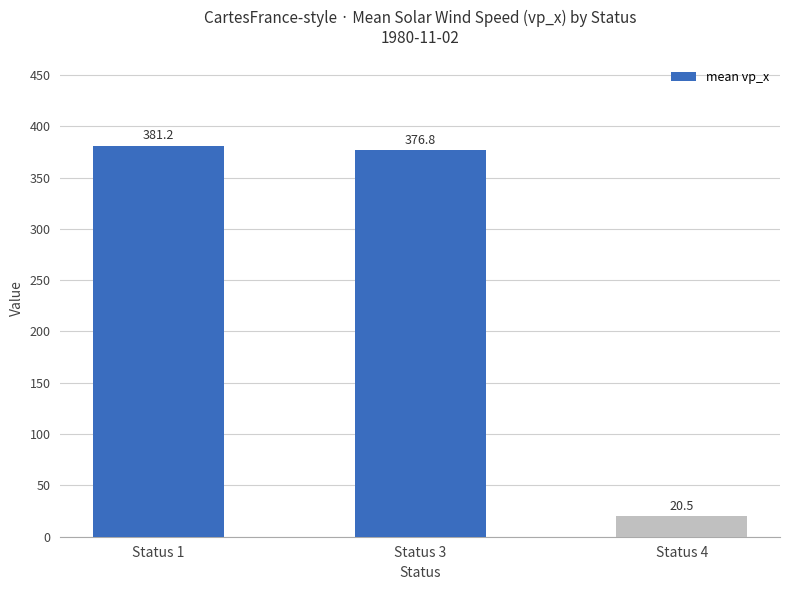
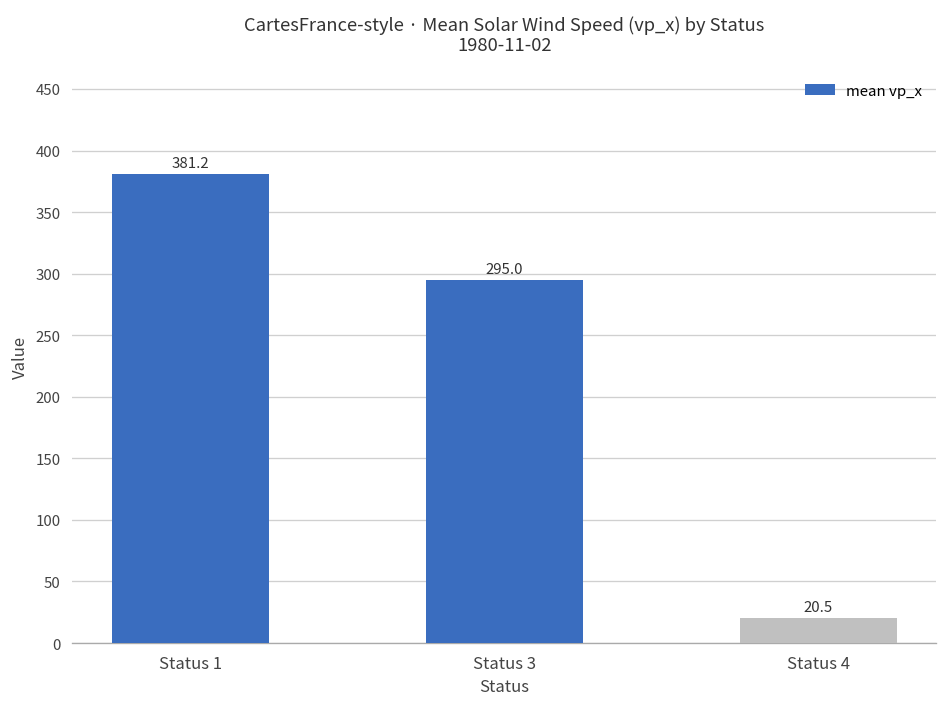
Status 3: 376.8 -> 295.0
